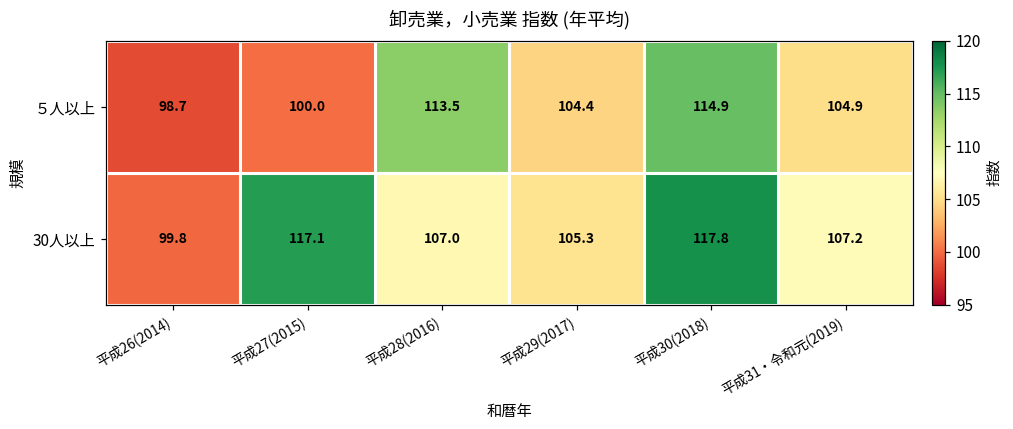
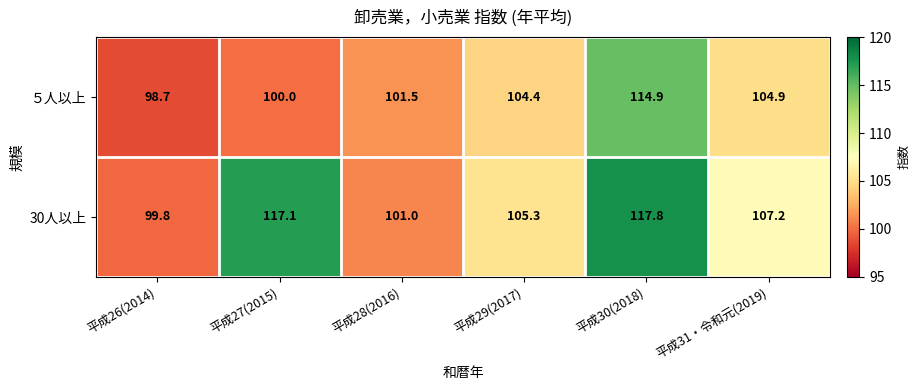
５人以上, 平成28(2016): 113.5 -> 101.5
30人以上, 平成28(2016): 107.0 -> 101.0
